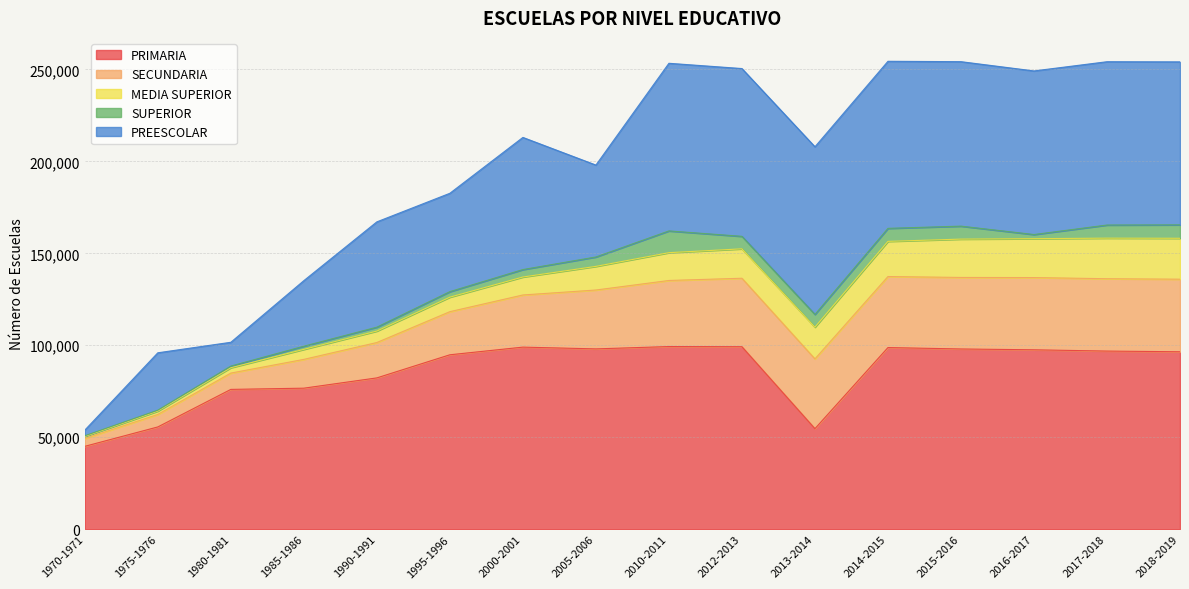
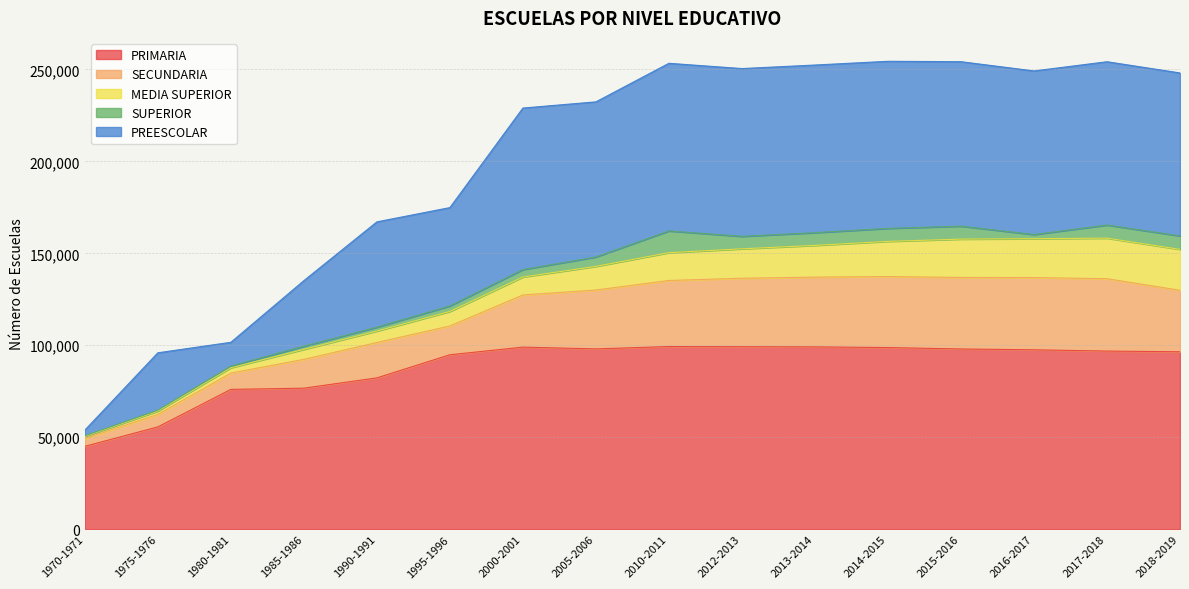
SECUNDARIA, 1995-1996: 23,000 -> 16,000
PREESCOLAR, 2000-2001: 72,000 -> 88,000
PREESCOLAR, 2005-2006: 50,000 -> 84,000
PRIMARIA, 2013-2014: 55,000 -> 99,000
SECUNDARIA, 2018-2019: 39,000 -> 33,000
